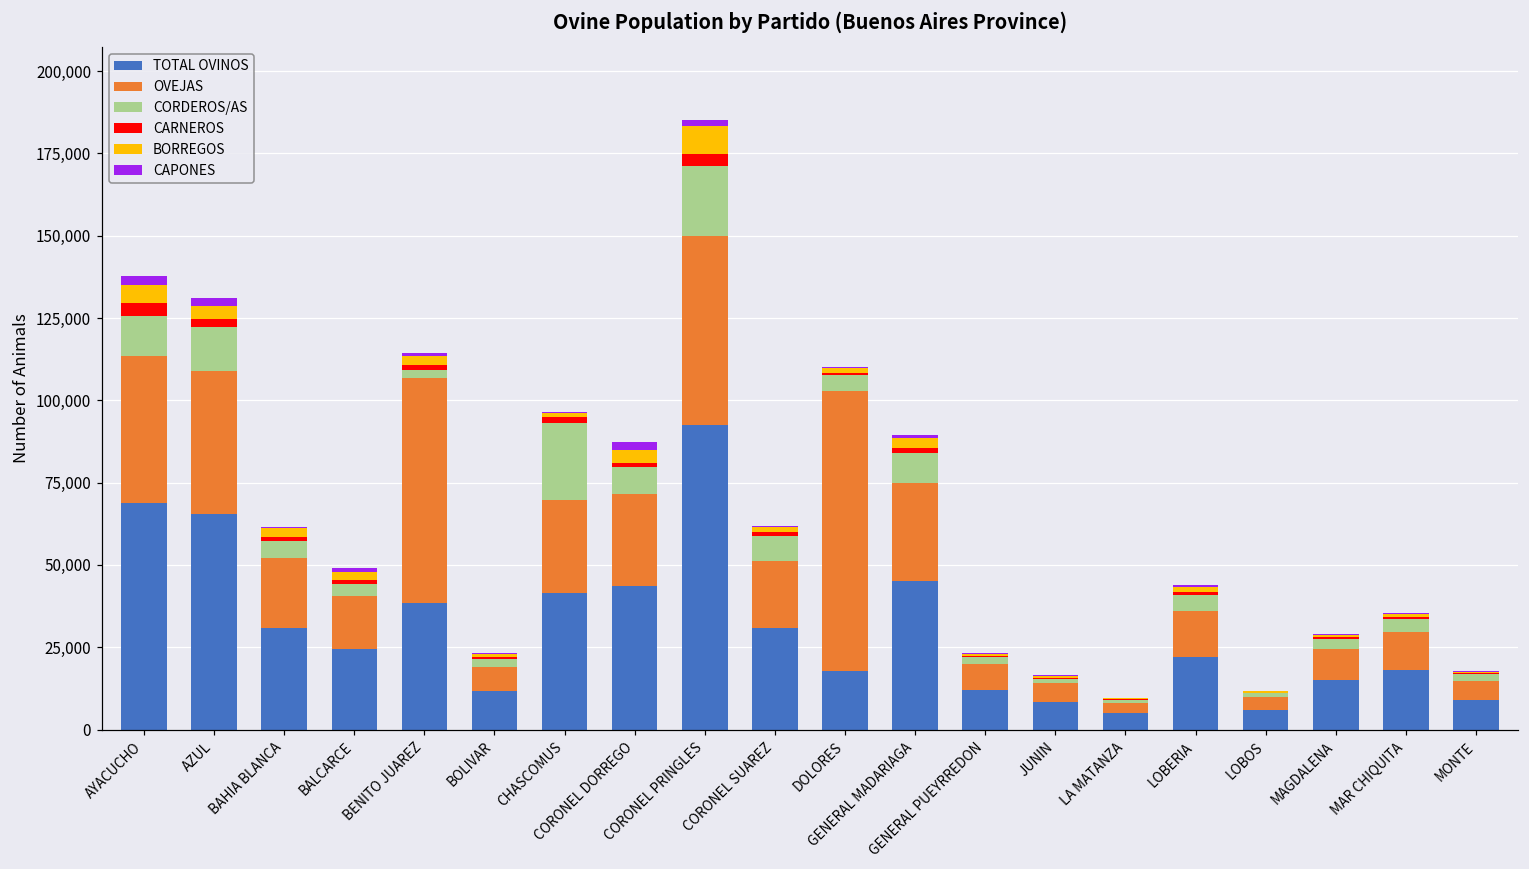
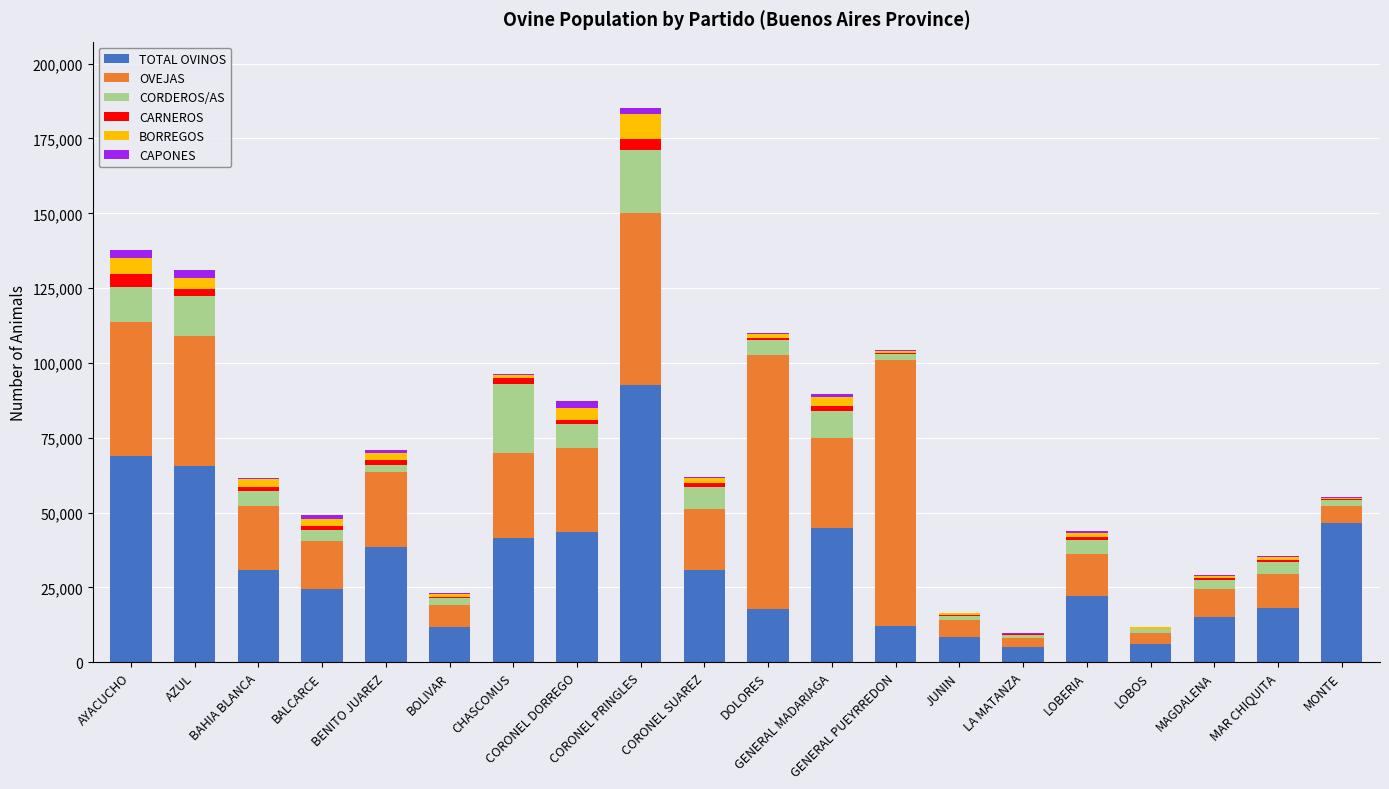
OVEJAS, BENITO JUAREZ: 69,000 -> 25,000
OVEJAS, GENERAL PUEYRREDON: 8,000 -> 89,000
TOTAL OVINOS, MONTE: 9,000 -> 47,000
